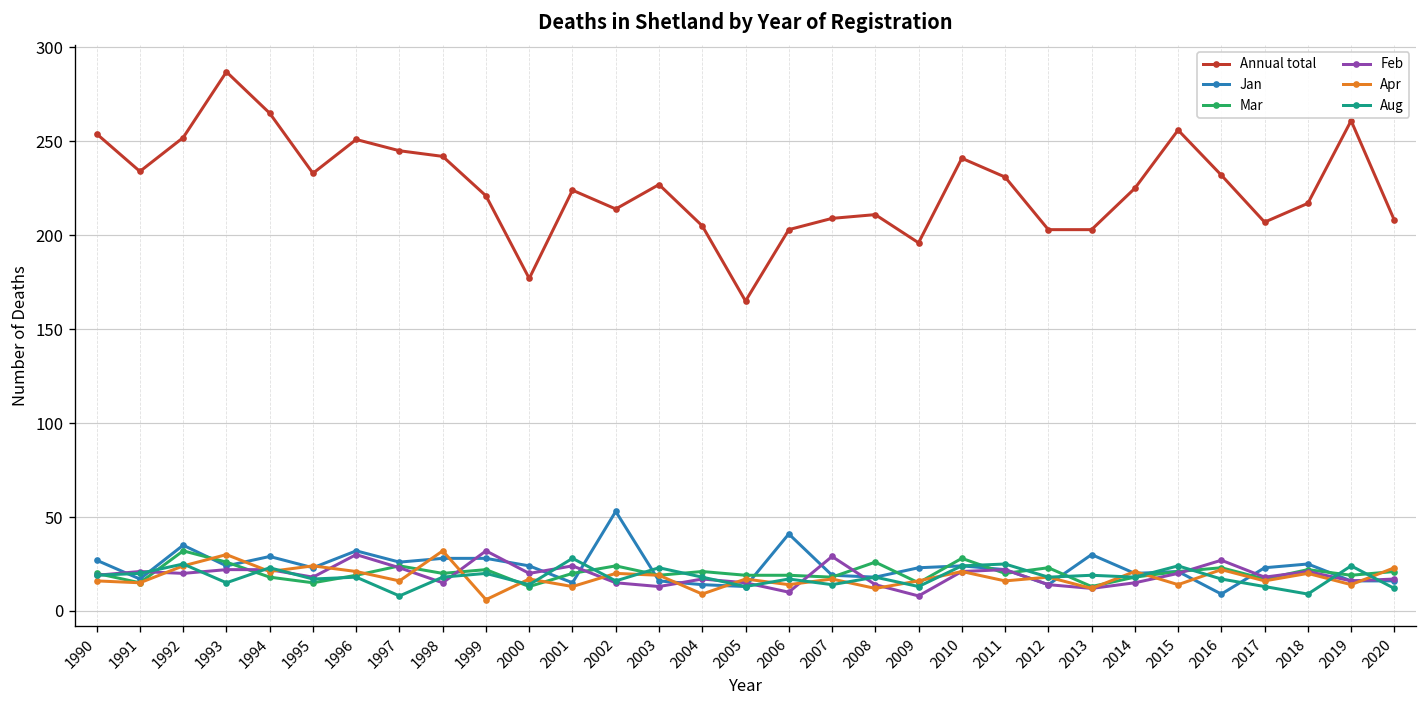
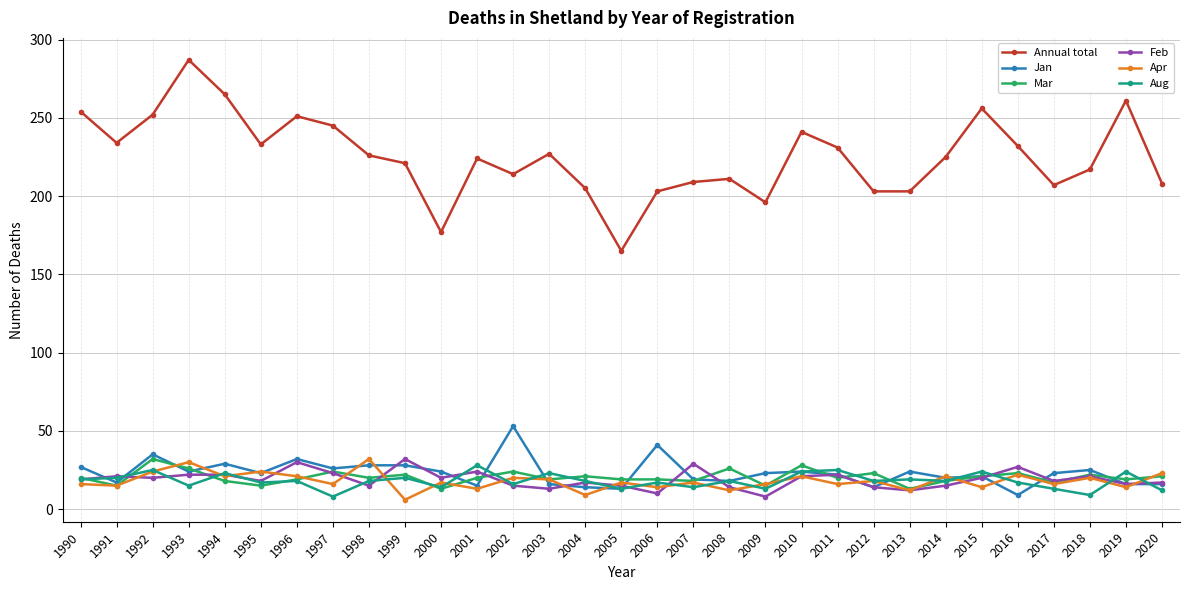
Annual total, 1998: 242 -> 226
Jan, 2013: 30 -> 24
